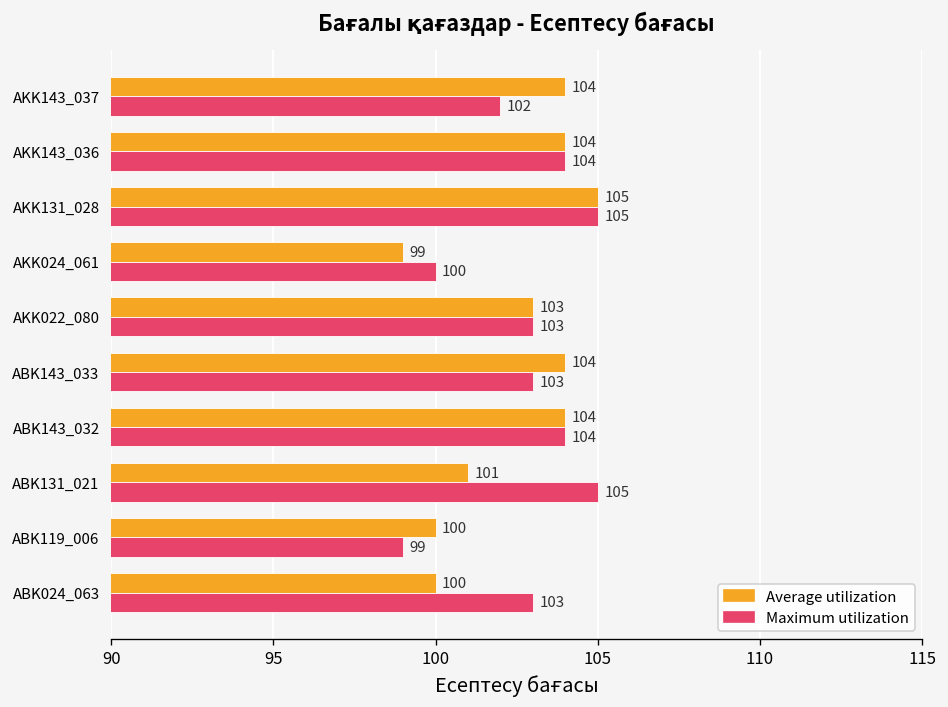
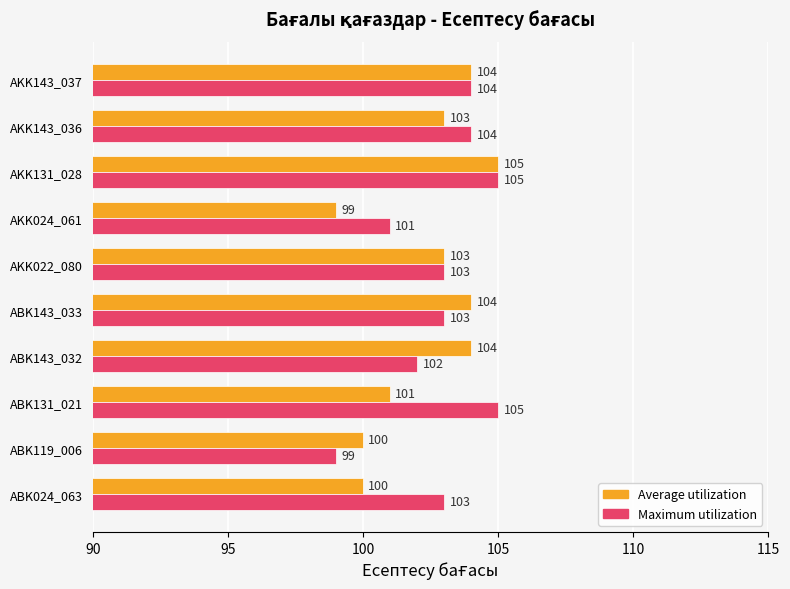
Maximum utilization, AKK143_037: 102 -> 104
Average utilization, AKK143_036: 104 -> 103
Maximum utilization, AKK024_061: 100 -> 101
Maximum utilization, ABK143_032: 104 -> 102
